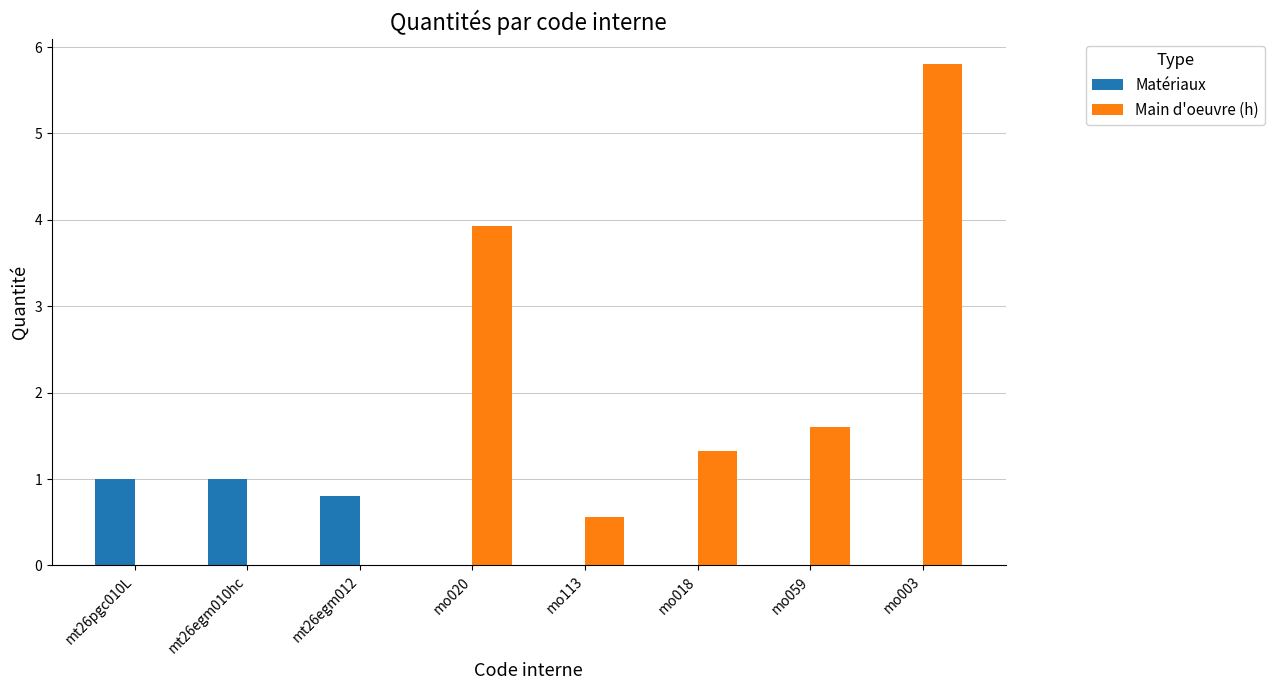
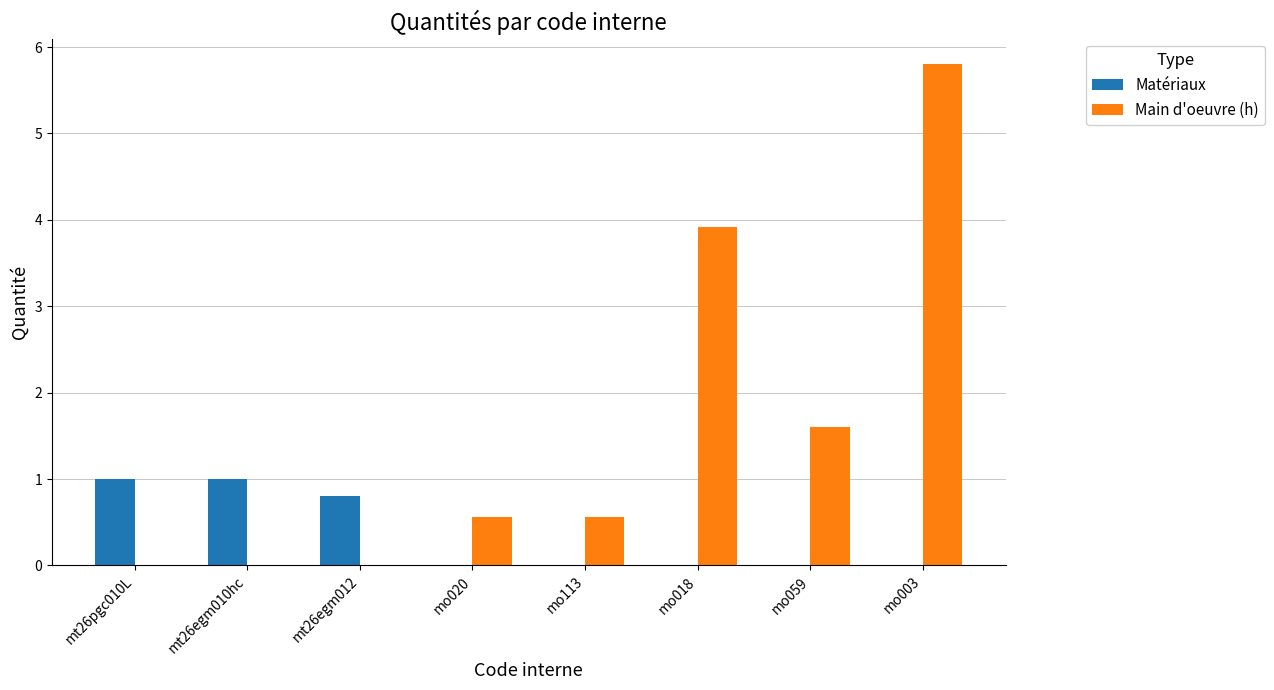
Main d'oeuvre (h), mo020: 3.9 -> 0.6
Main d'oeuvre (h), mo018: 1.3 -> 3.9
